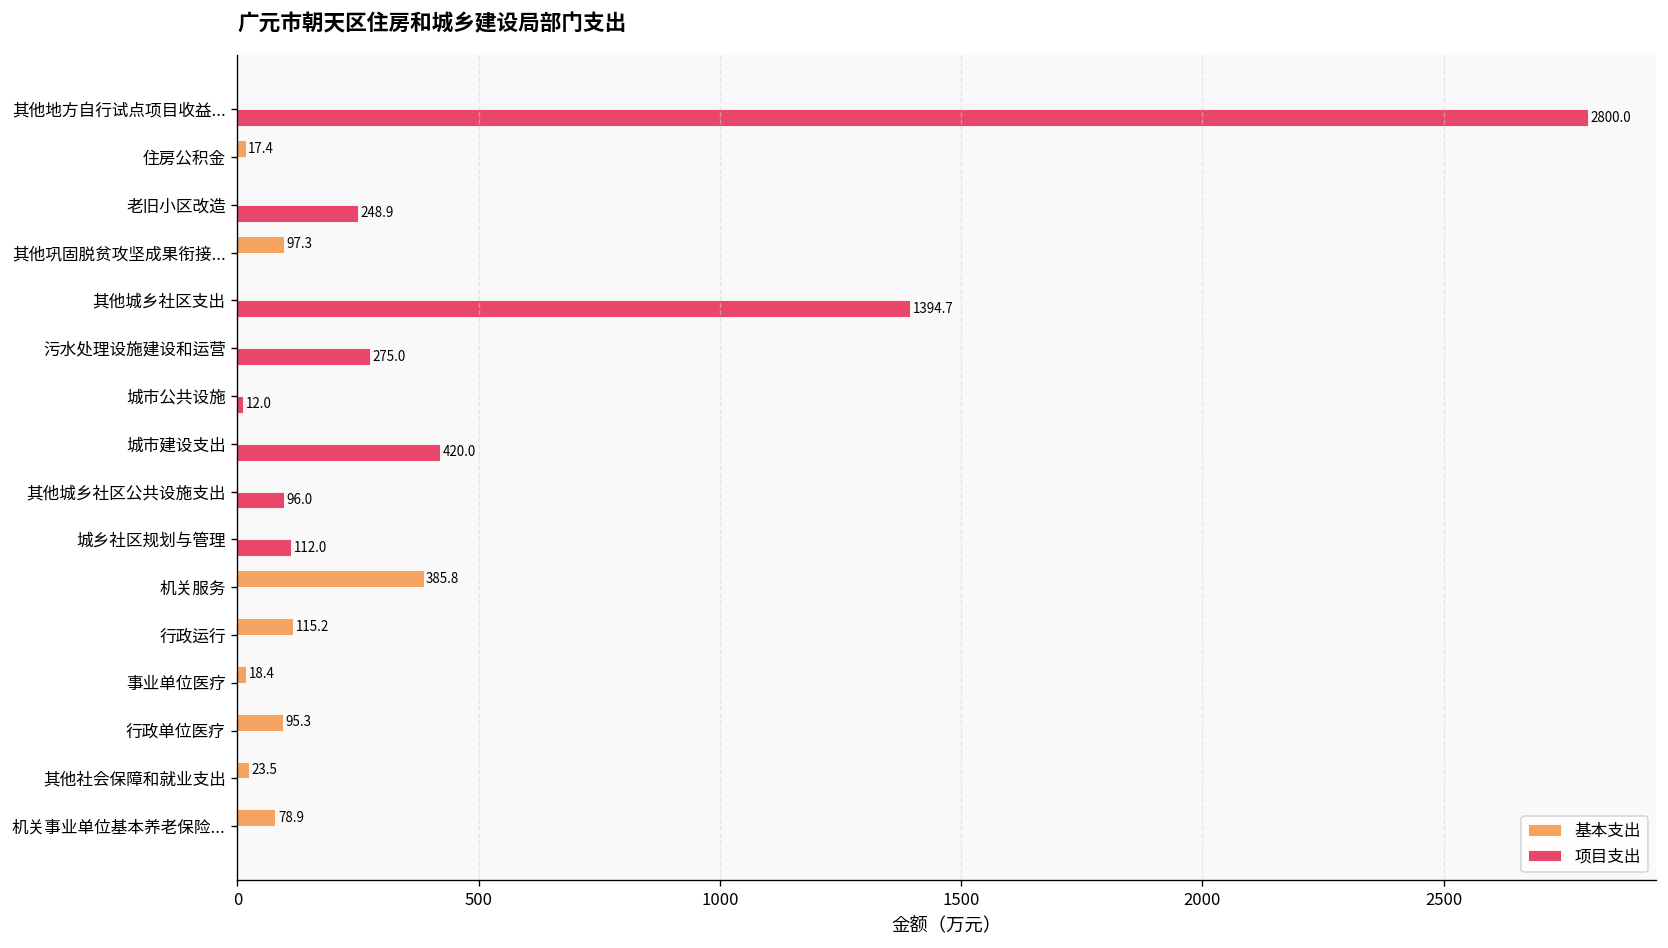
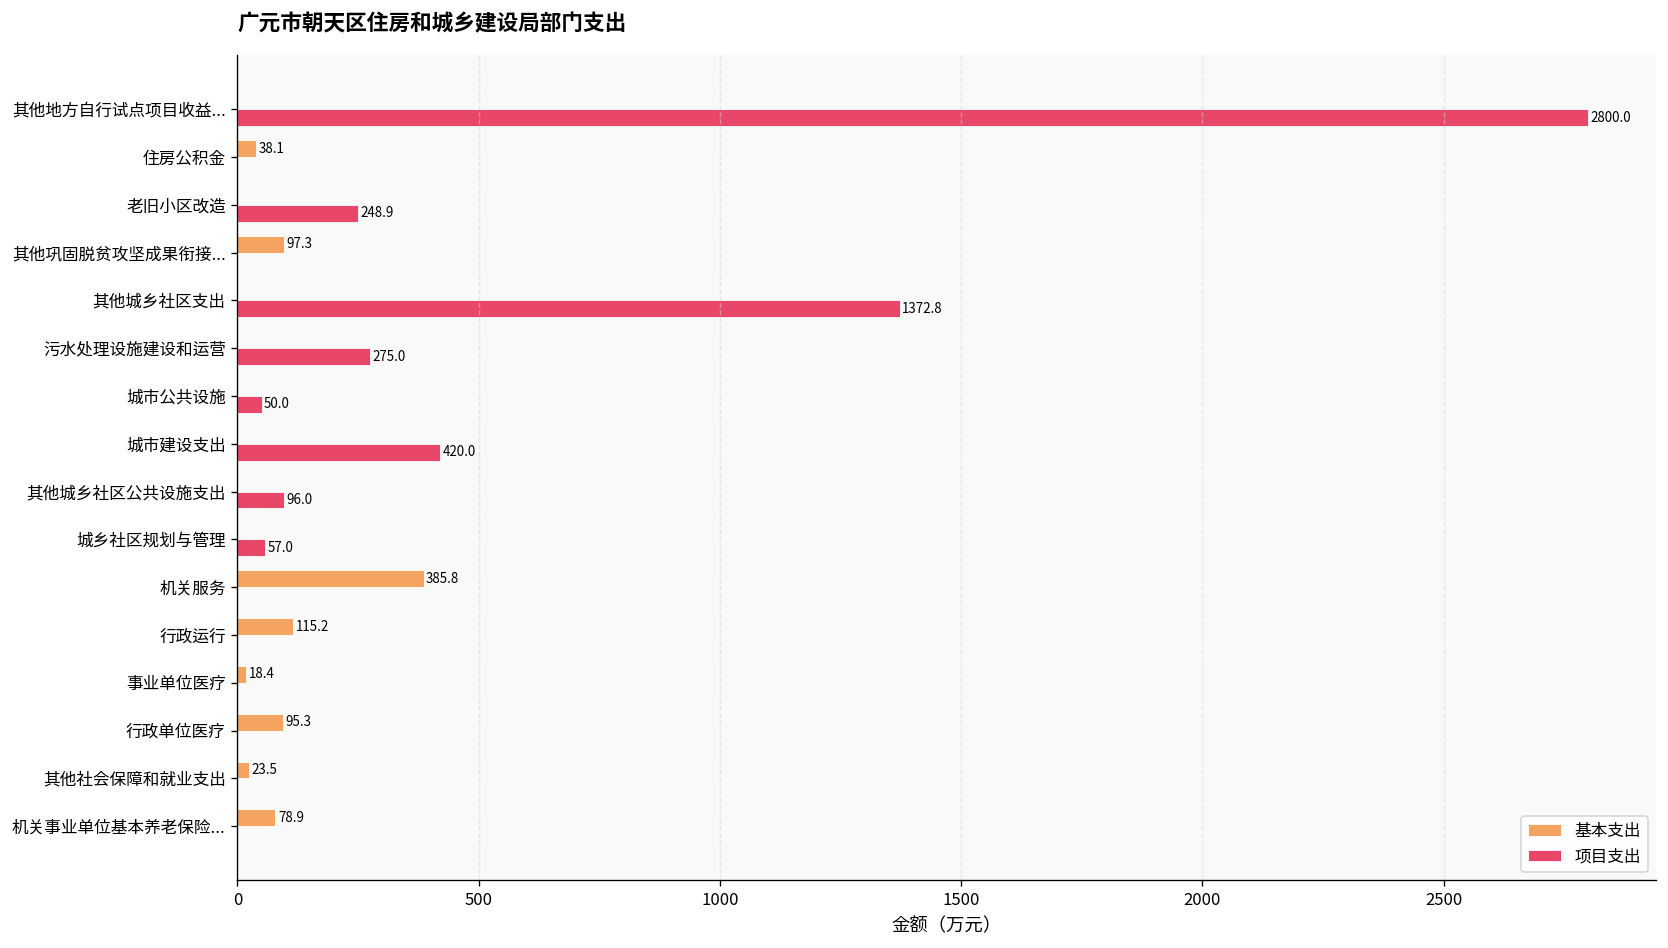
基本支出, 住房公积金: 17.4 -> 38.1
项目支出, 其他城乡社区支出: 1394.7 -> 1372.8
项目支出, 城市公共设施: 12.0 -> 50.0
项目支出, 城乡社区规划与管理: 112.0 -> 57.0
